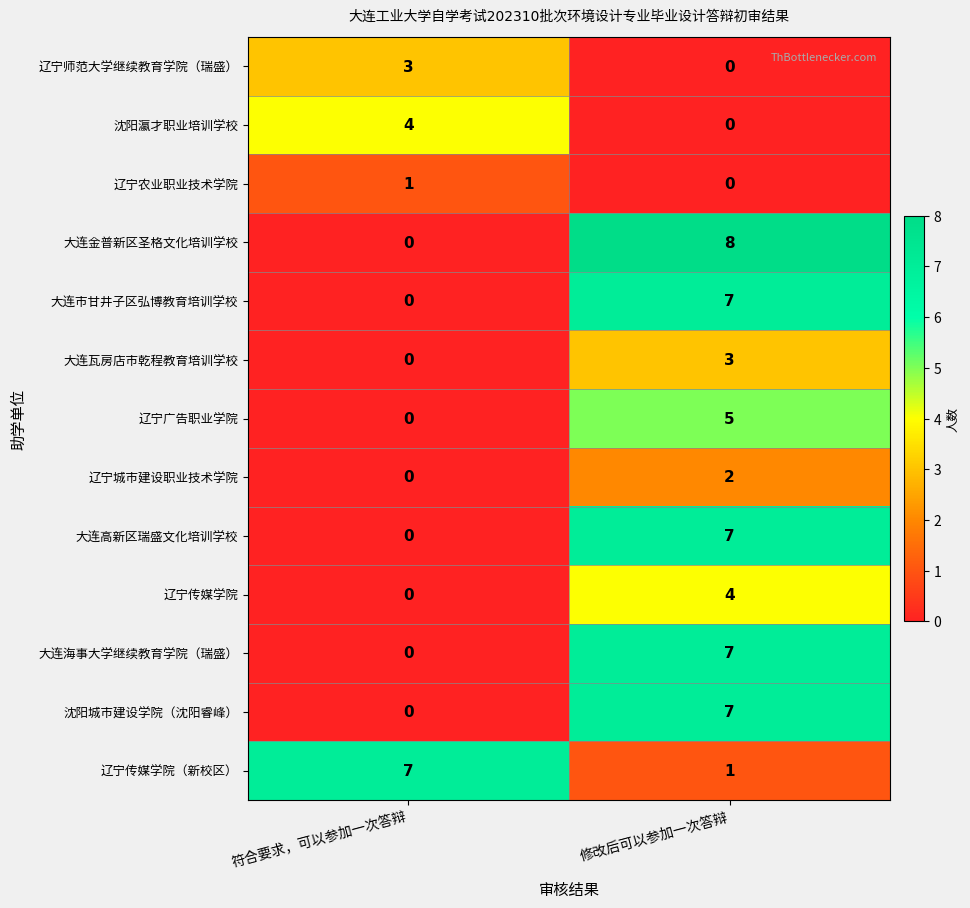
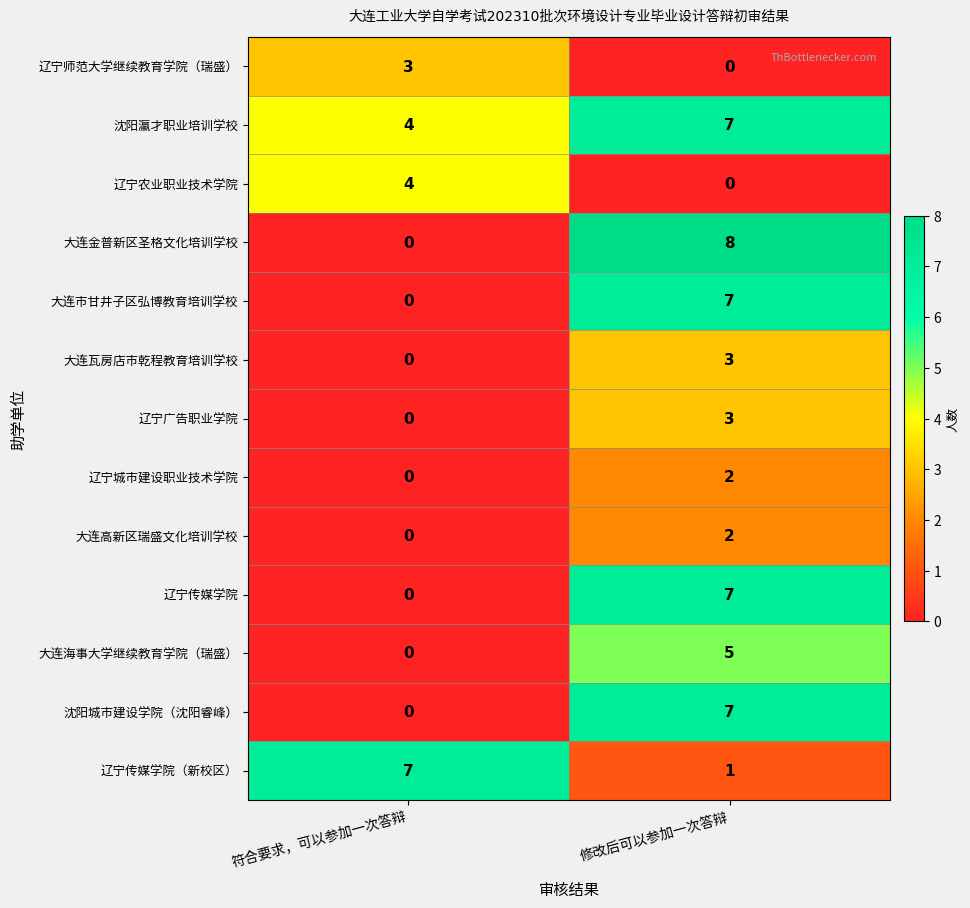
沈阳瀛才职业培训学校, 修改后可以参加一次答辩: 0 -> 7
辽宁农业职业技术学院, 符合要求，可以参加一次答辩: 1 -> 4
辽宁广告职业学院, 修改后可以参加一次答辩: 5 -> 3
大连高新区瑞盛文化培训学校, 修改后可以参加一次答辩: 7 -> 2
辽宁传媒学院, 修改后可以参加一次答辩: 4 -> 7
大连海事大学继续教育学院（瑞盛）, 修改后可以参加一次答辩: 7 -> 5
